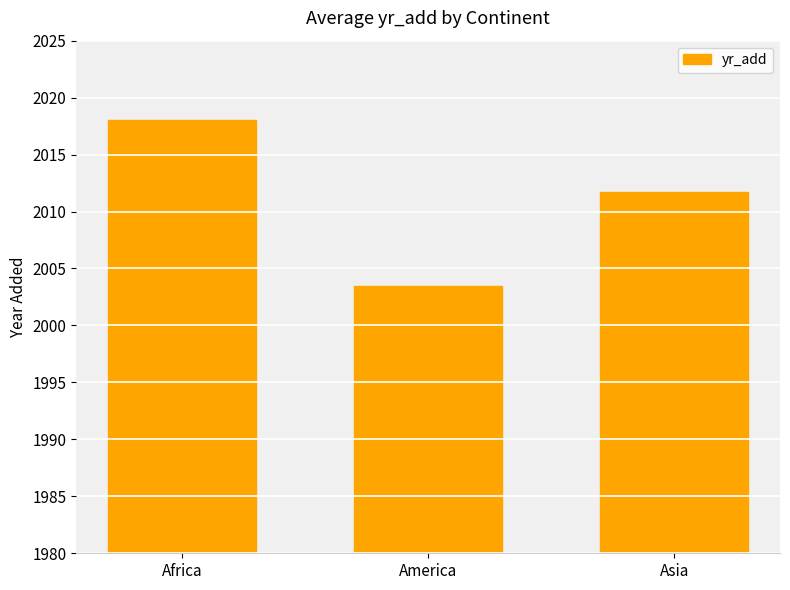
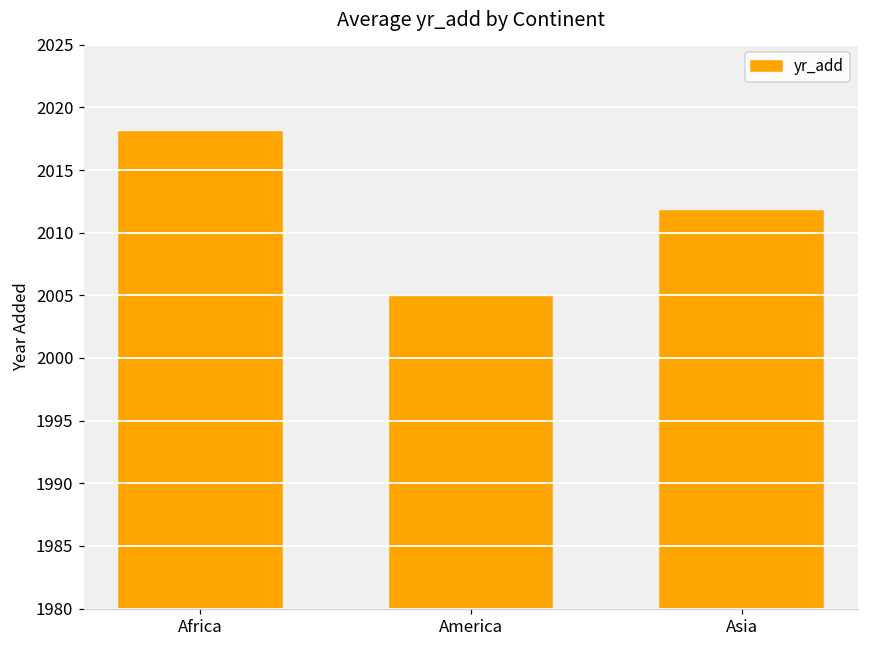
America: 2003.5 -> 2004.9
